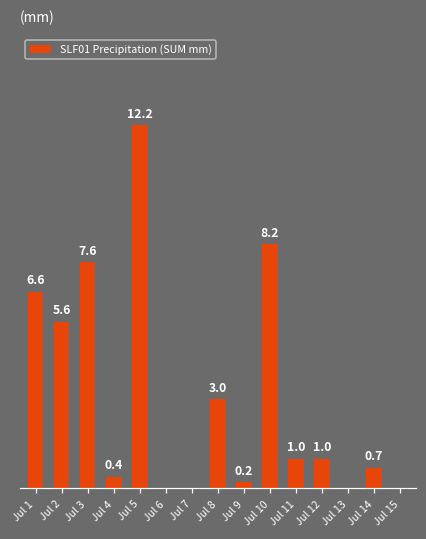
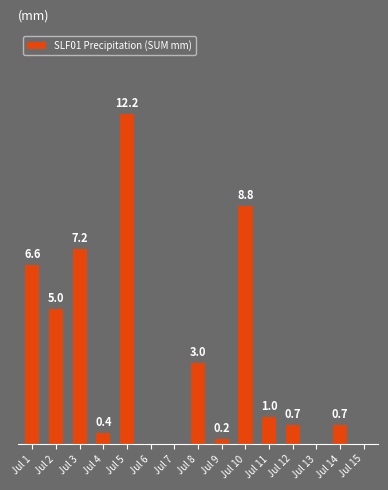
Jul 2: 5.6 -> 5.0
Jul 3: 7.6 -> 7.2
Jul 10: 8.2 -> 8.8
Jul 12: 1.0 -> 0.7
